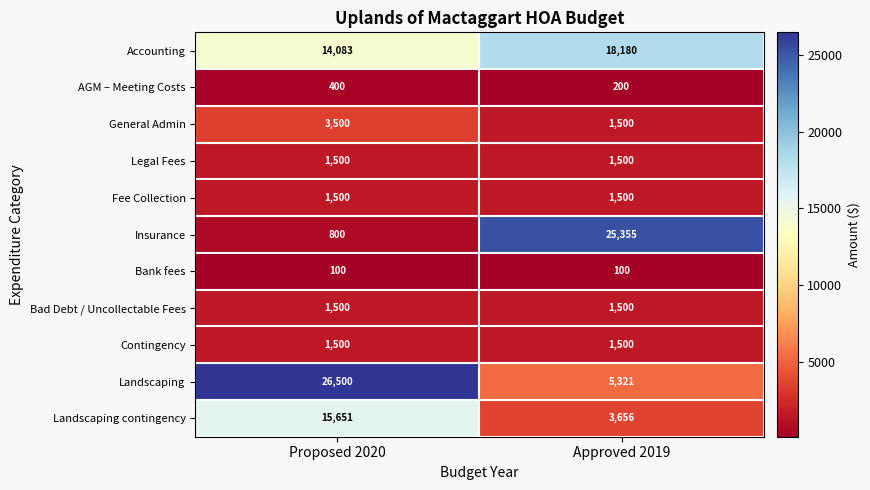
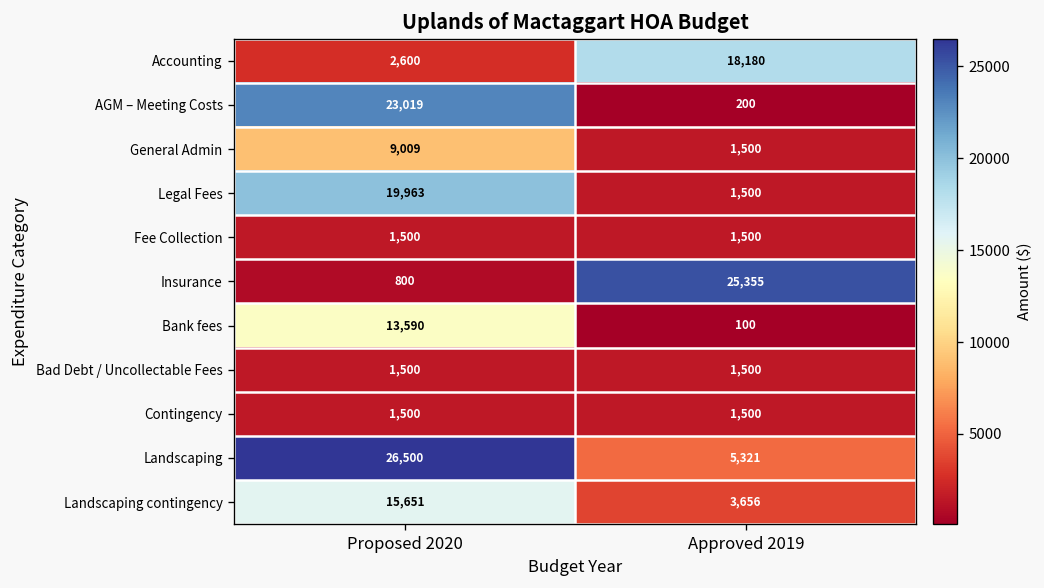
Accounting, Proposed 2020: 14,083 -> 2,600
AGM – Meeting Costs, Proposed 2020: 400 -> 23,019
General Admin, Proposed 2020: 3,500 -> 9,009
Legal Fees, Proposed 2020: 1,500 -> 19,963
Bank fees, Proposed 2020: 100 -> 13,590
